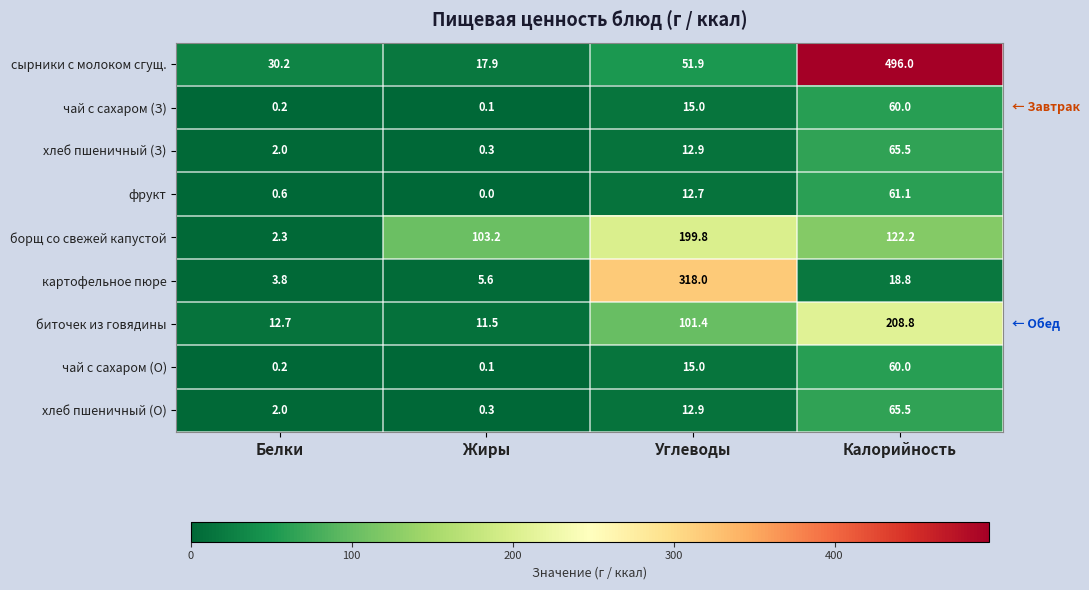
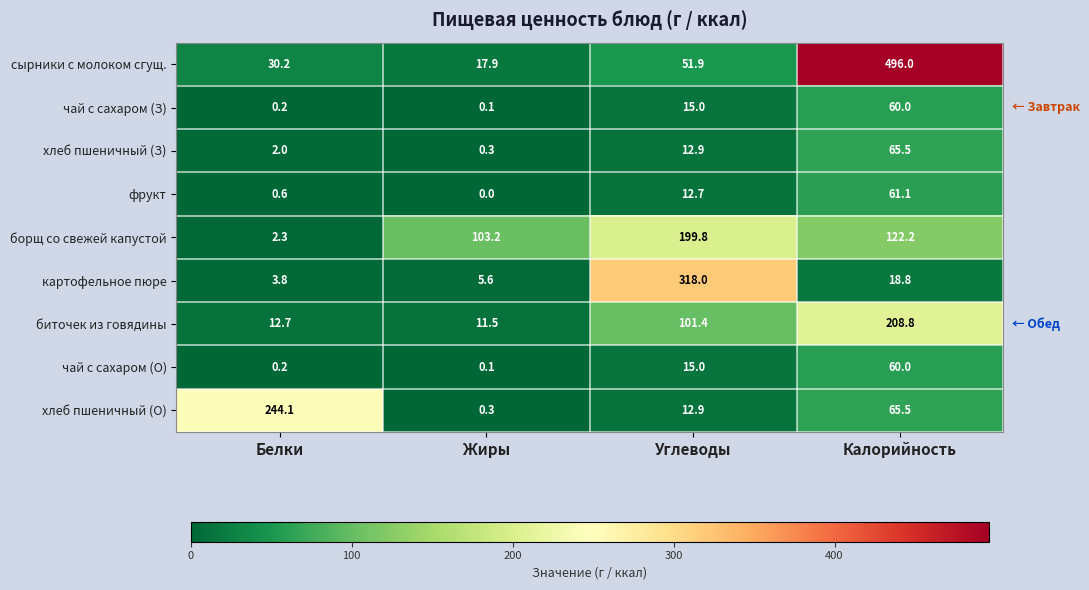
хлеб пшеничный (О), Белки: 2.0 -> 244.1
